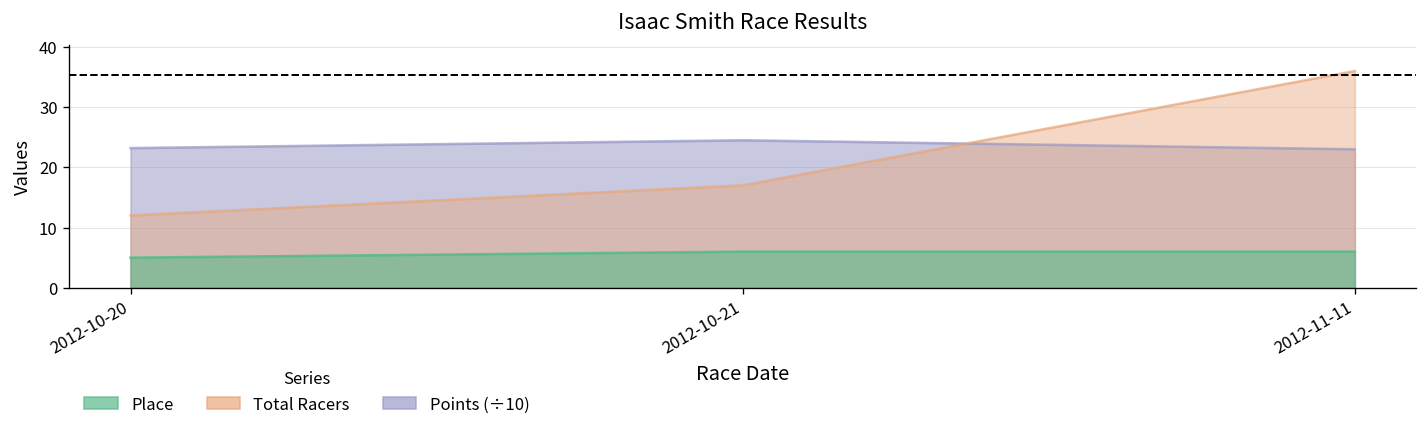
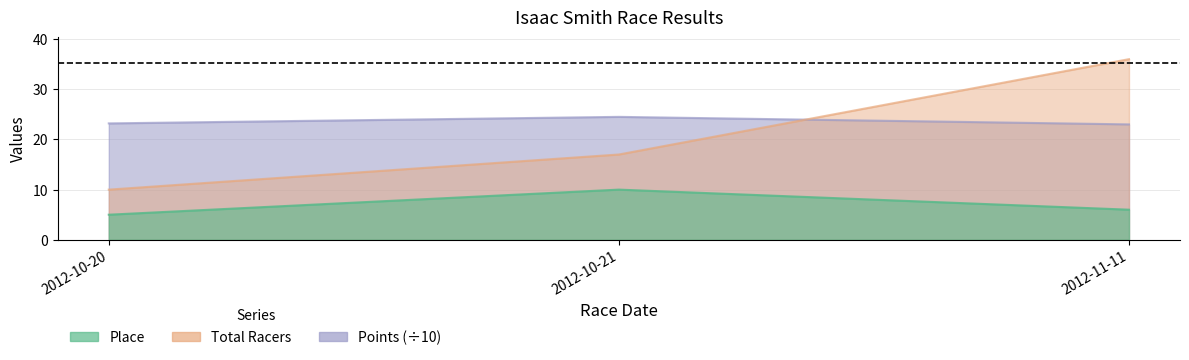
Total Racers, 2012-10-20: 12 -> 10
Place, 2012-10-21: 6 -> 10
